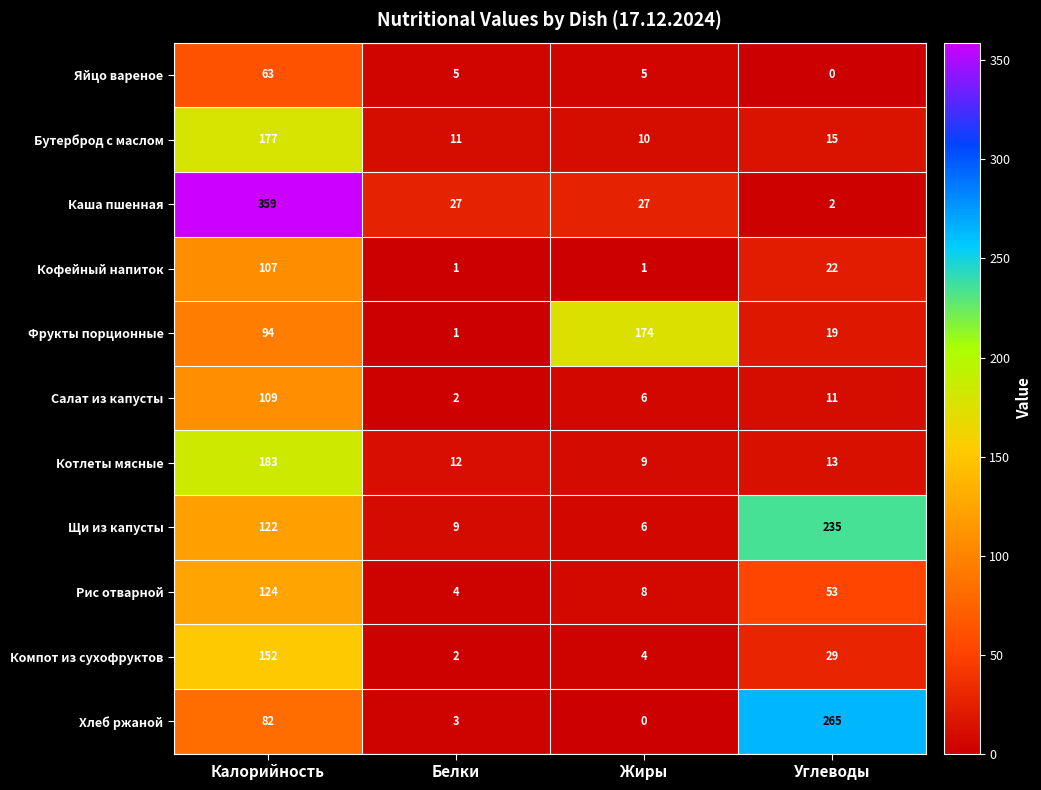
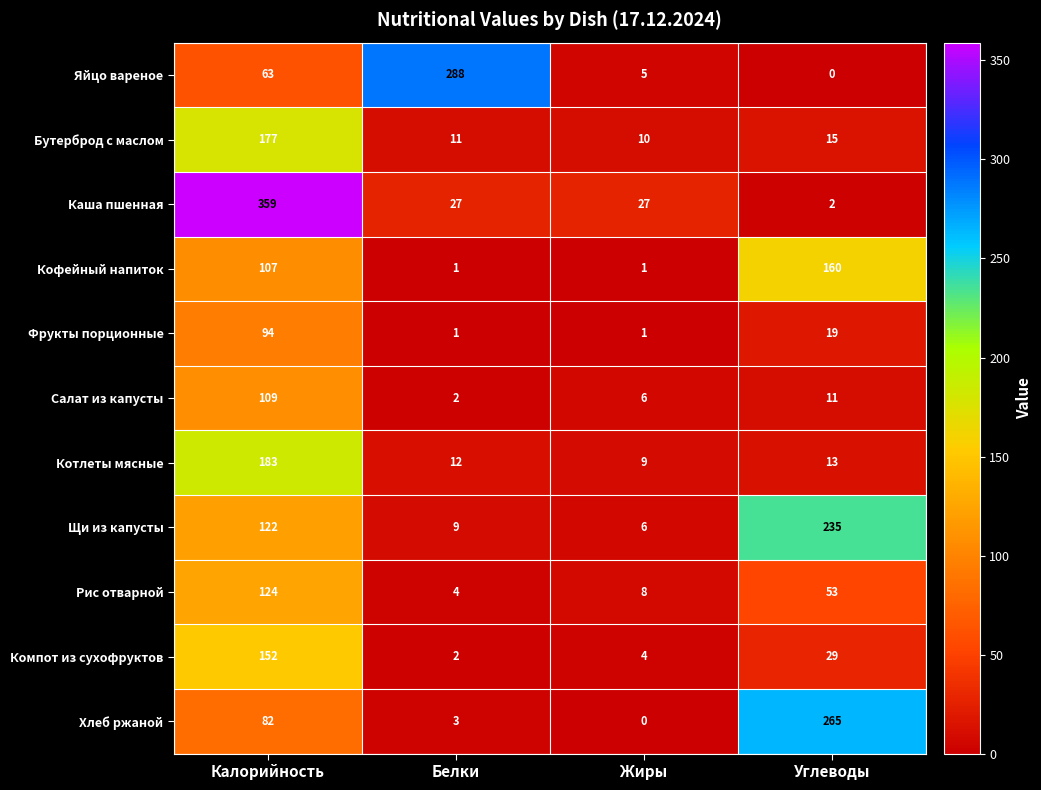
Яйцо вареное, Белки: 5 -> 288
Кофейный напиток, Углеводы: 22 -> 160
Фрукты порционные, Жиры: 174 -> 1
